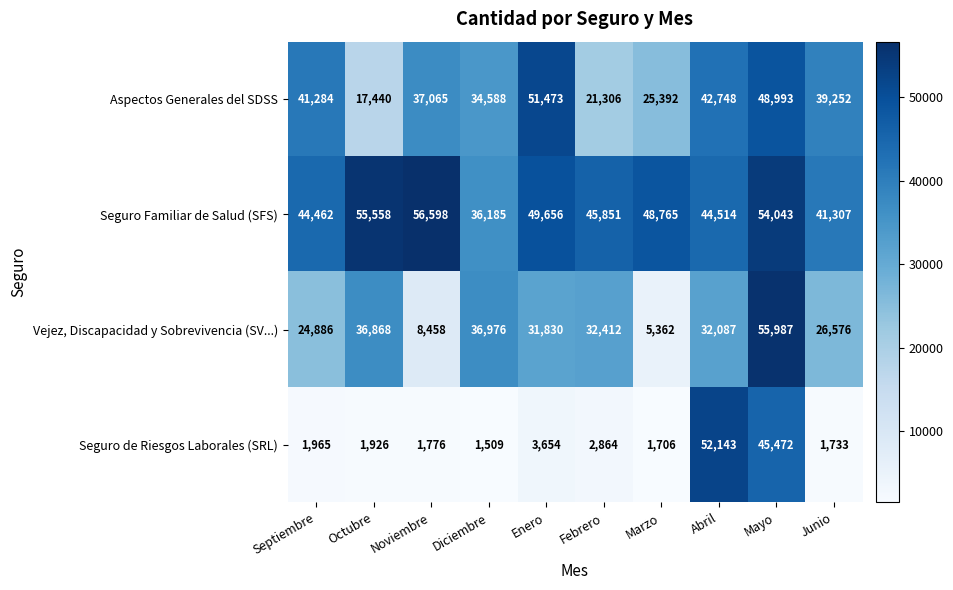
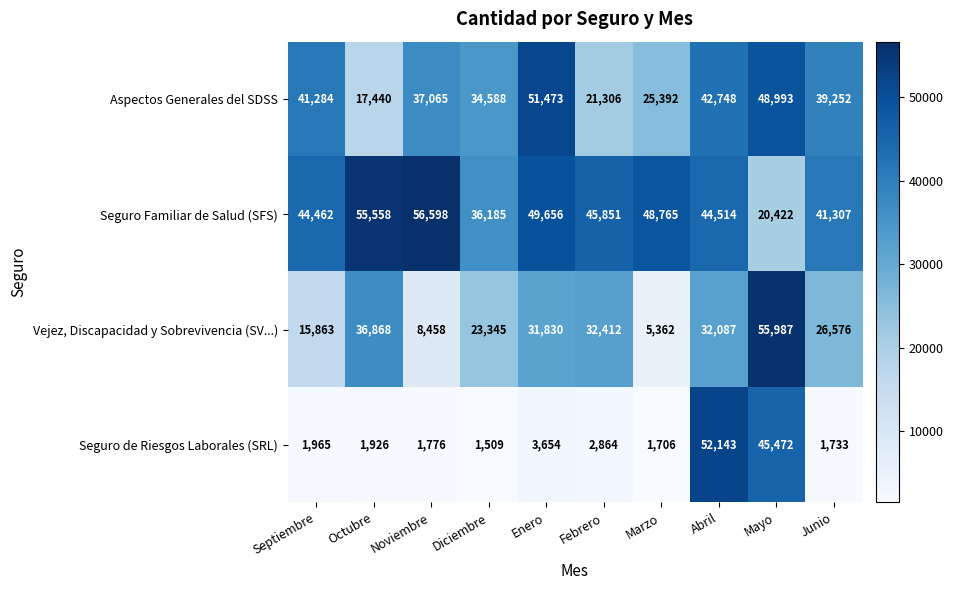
Seguro Familiar de Salud (SFS), Mayo: 54,043 -> 20,422
Vejez, Discapacidad y Sobrevivencia (SV...), Septiembre: 24,886 -> 15,863
Vejez, Discapacidad y Sobrevivencia (SV...), Diciembre: 36,976 -> 23,345
